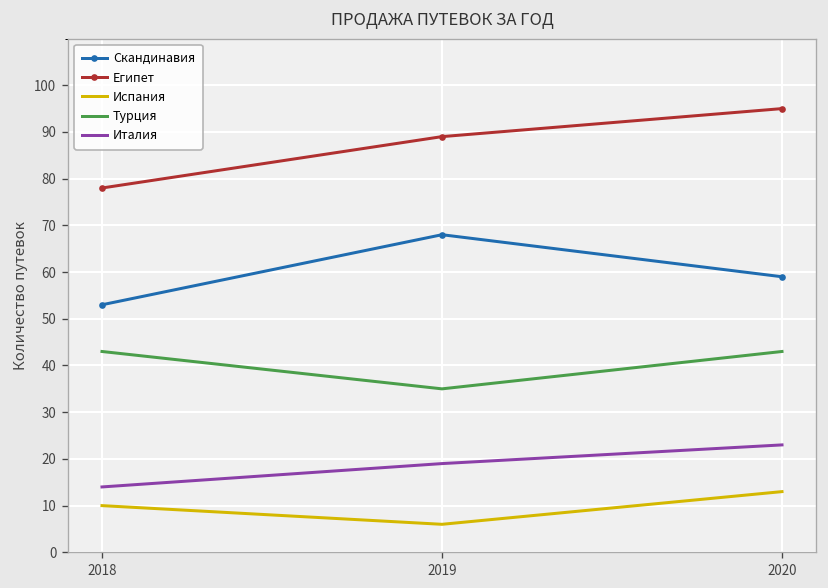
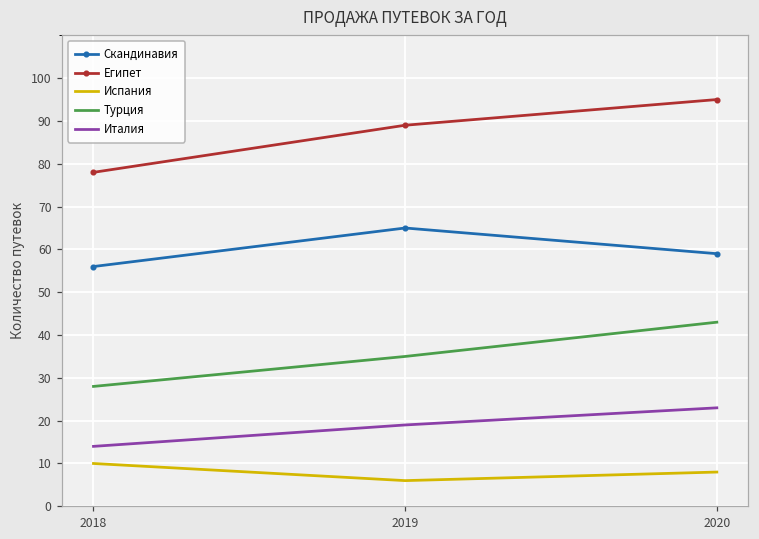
Скандинавия, 2018: 53 -> 56
Турция, 2018: 43 -> 28
Скандинавия, 2019: 68 -> 65
Испания, 2020: 13 -> 8
